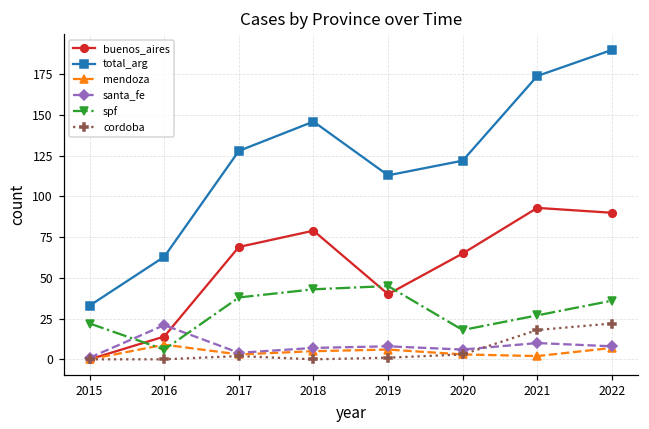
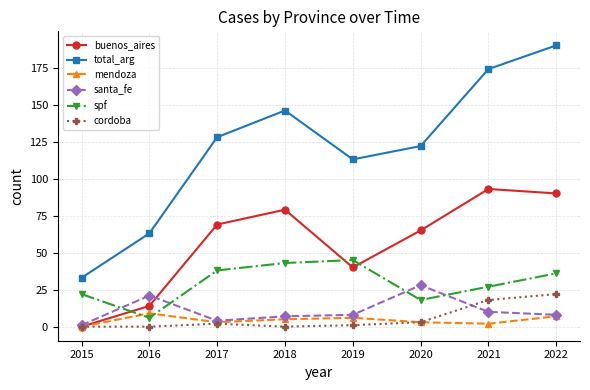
santa_fe, 2020: 6 -> 28
